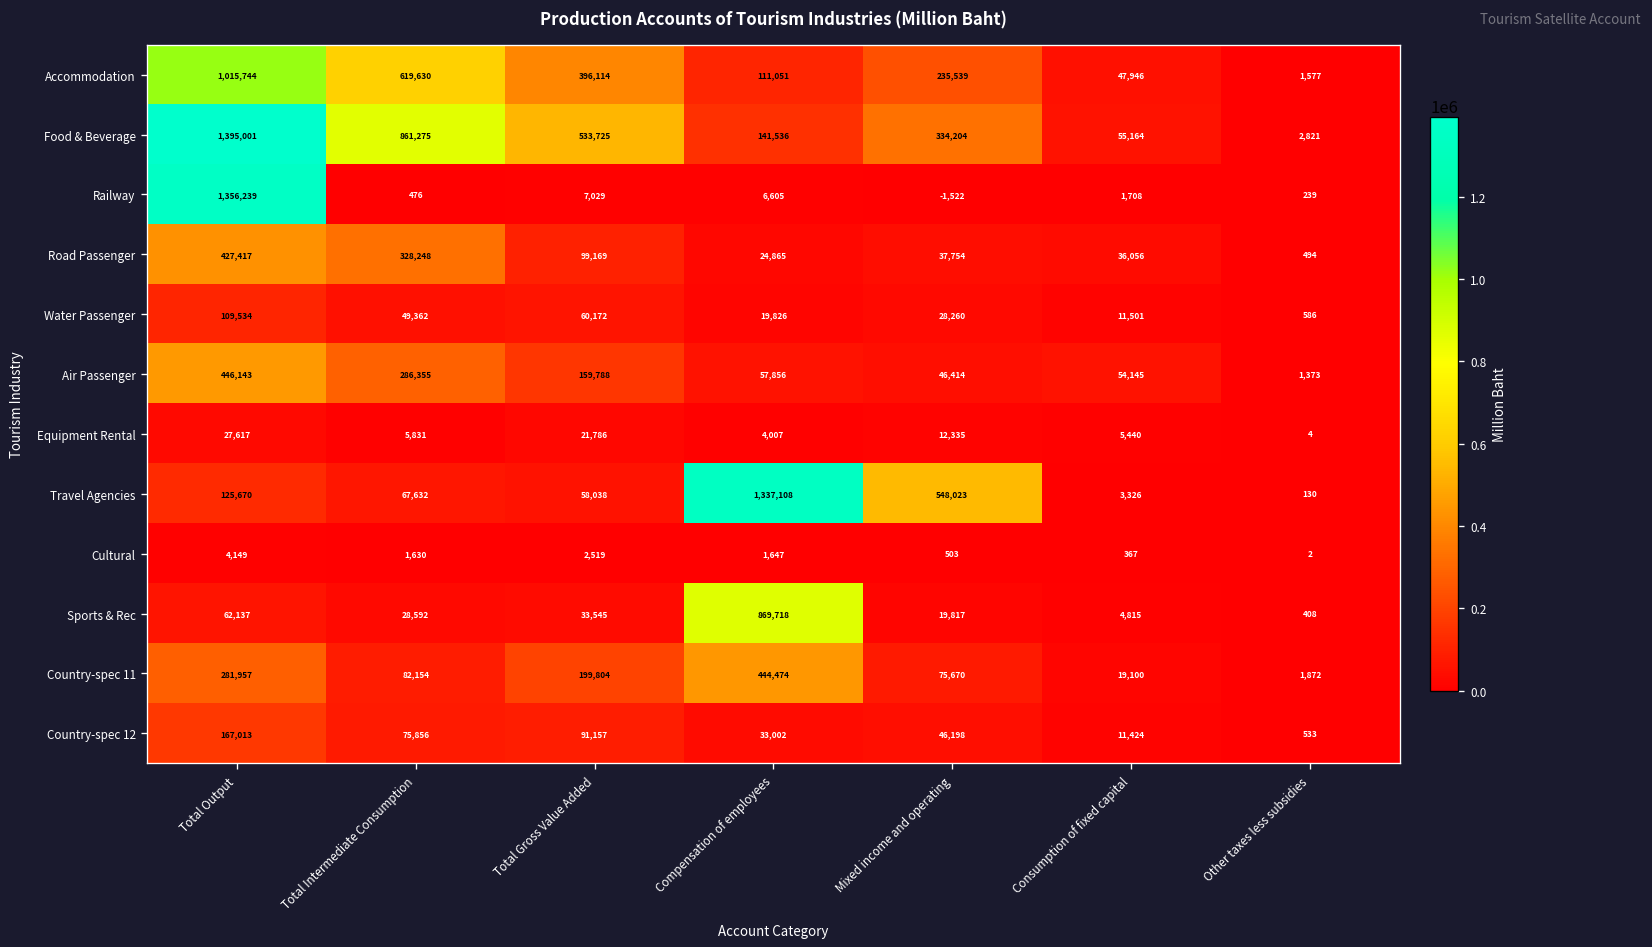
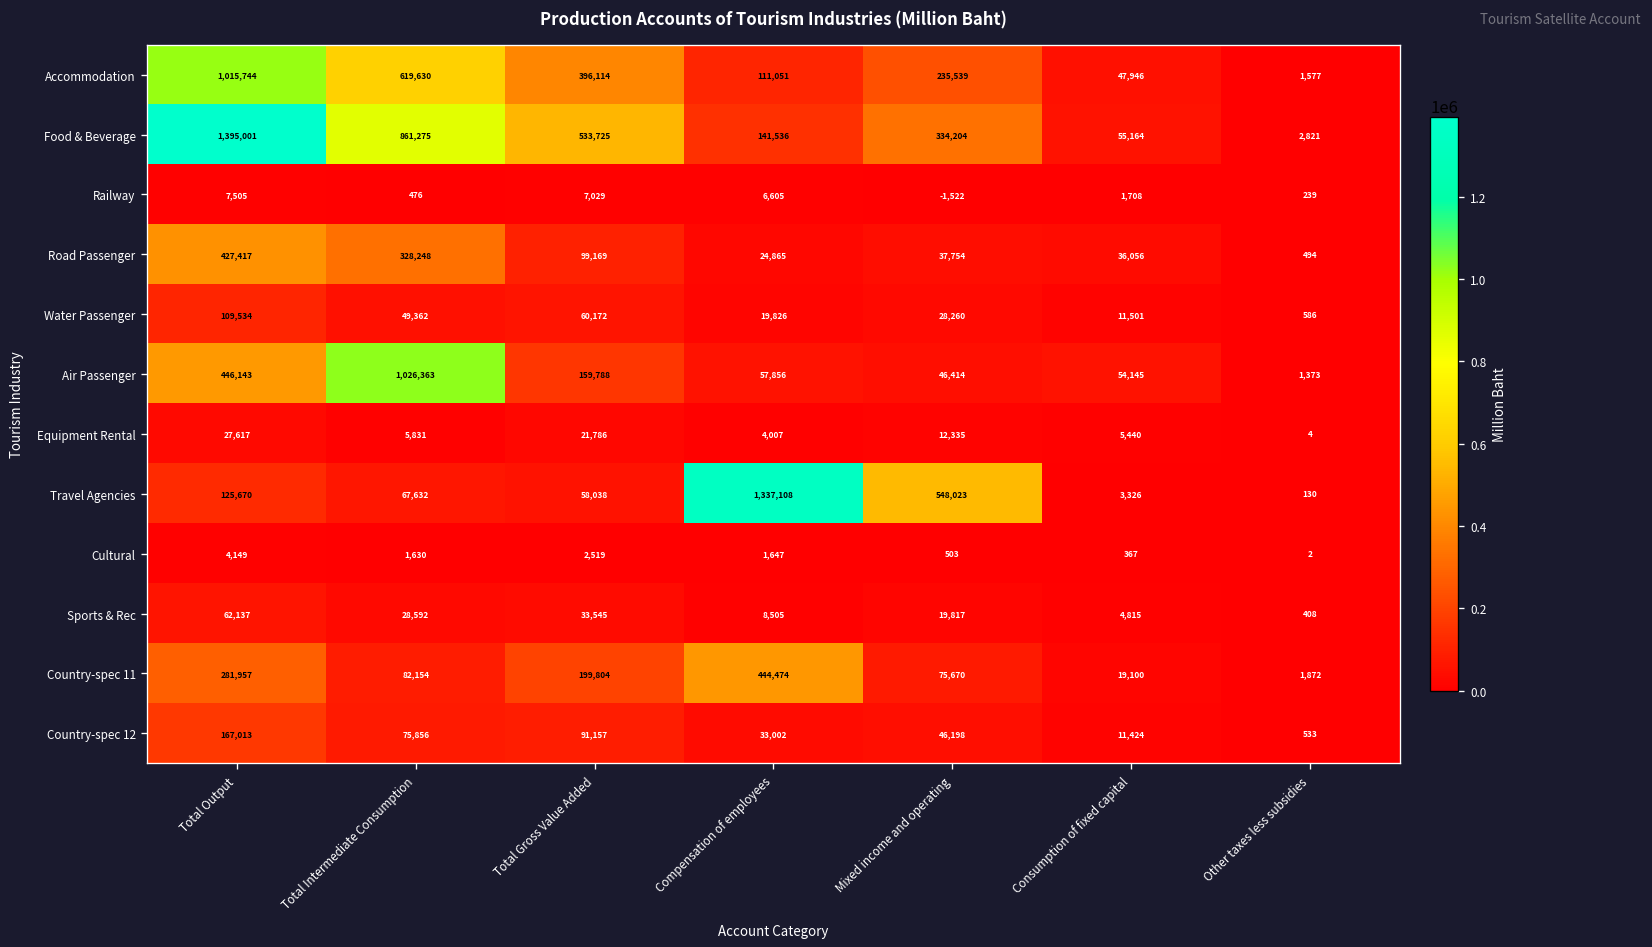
Railway, Total Output: 1,356,239 -> 7,505
Air Passenger, Total Intermediate Consumption: 286,355 -> 1,026,363
Sports & Rec, Compensation of employees: 869,718 -> 8,505
